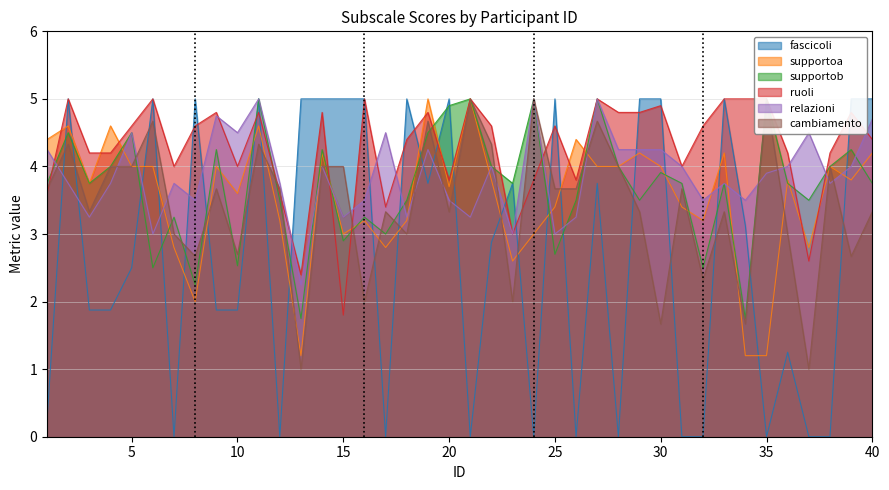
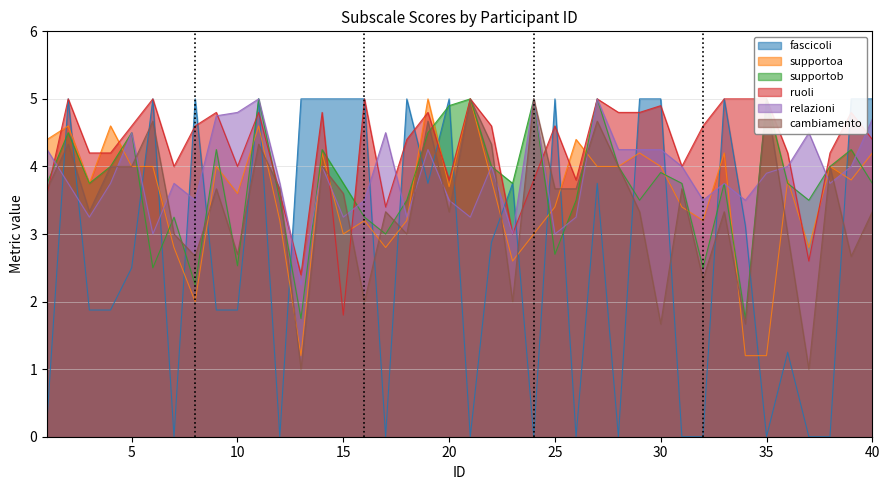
relazioni, 10: 4.5 -> 4.8
supportob, 15: 2.9 -> 3.8
cambiamento, 15: 4.0 -> 3.6
